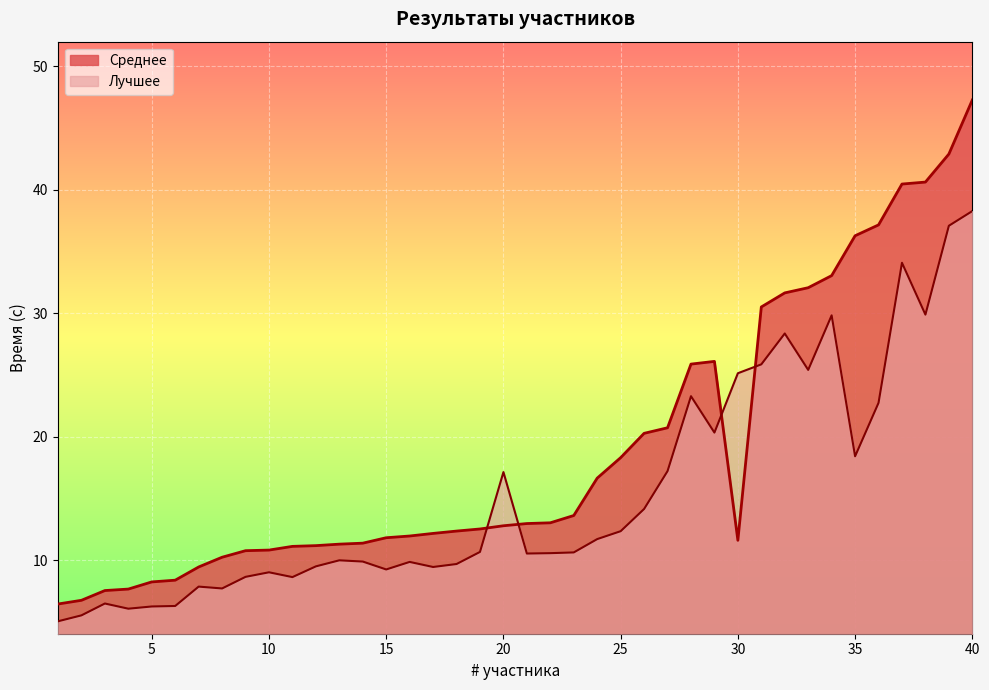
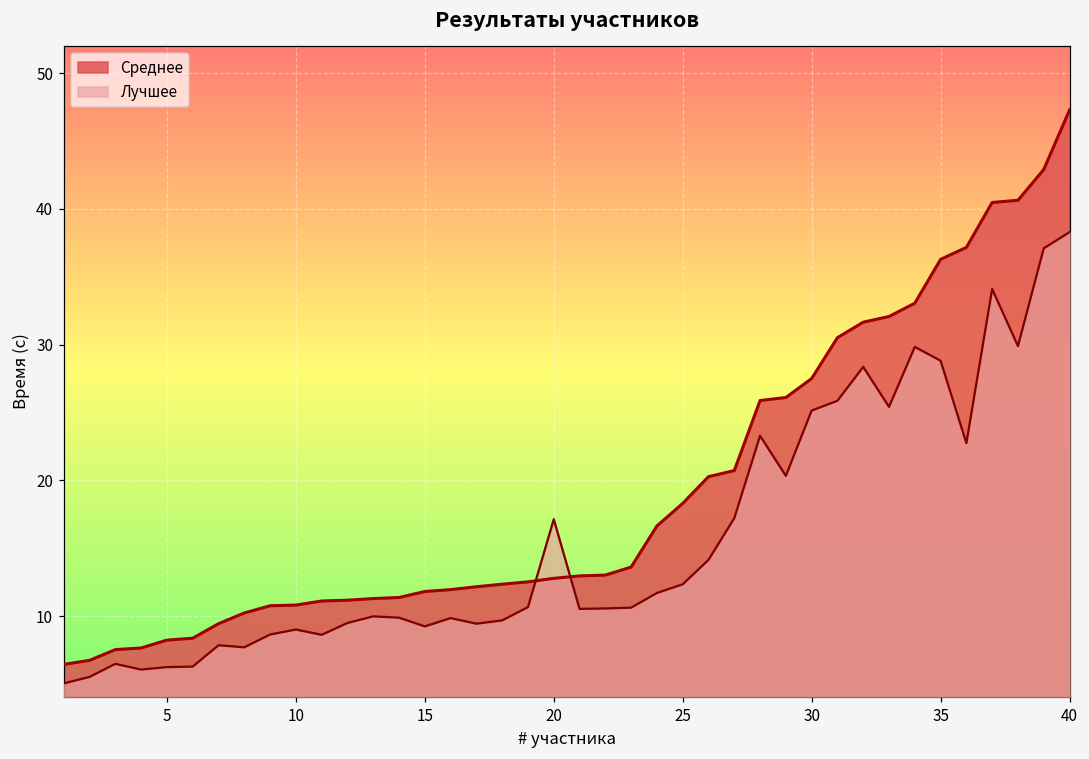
Среднее, 30: 11.6 -> 27.5
Лучшее, 35: 18.4 -> 28.8
